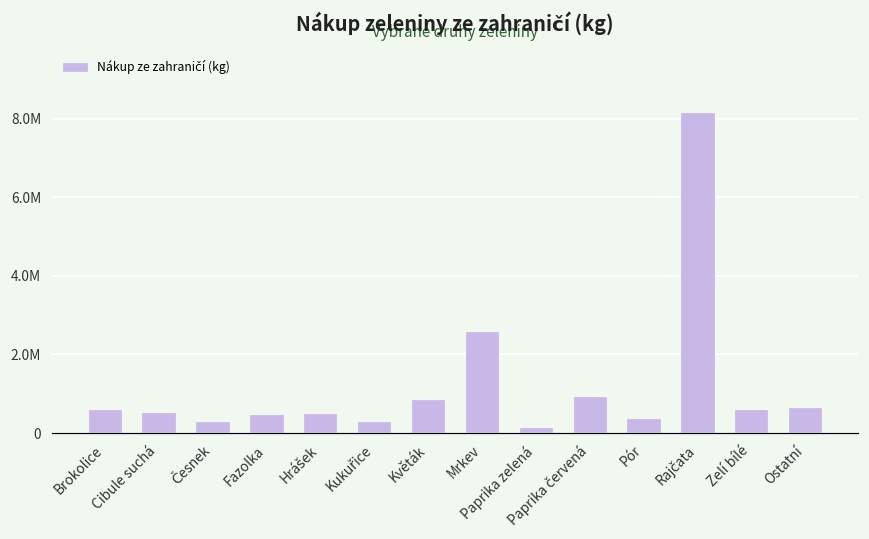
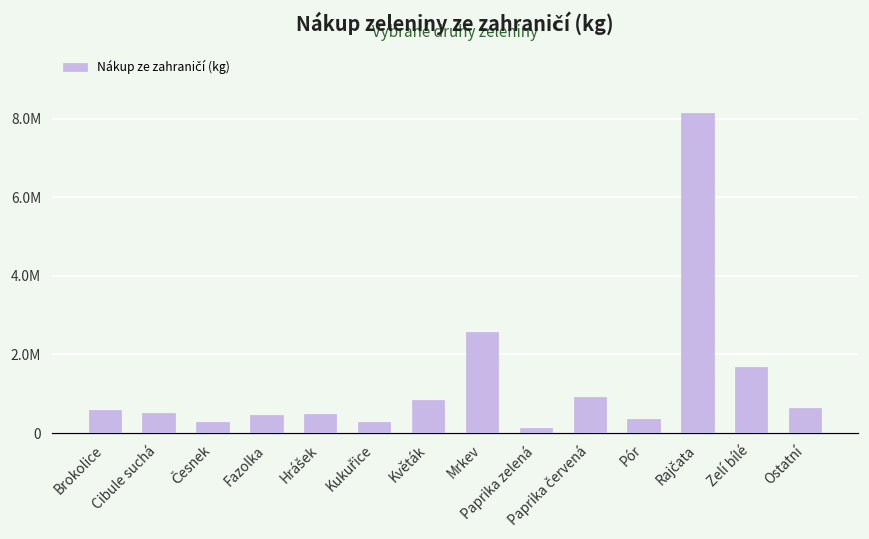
Zelí bílé: 600000 -> 1700000
